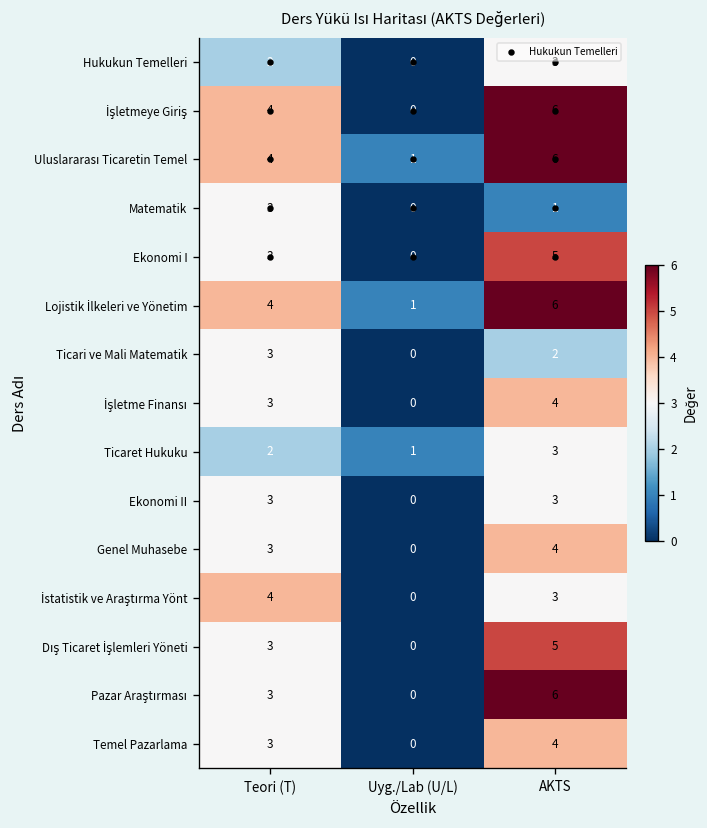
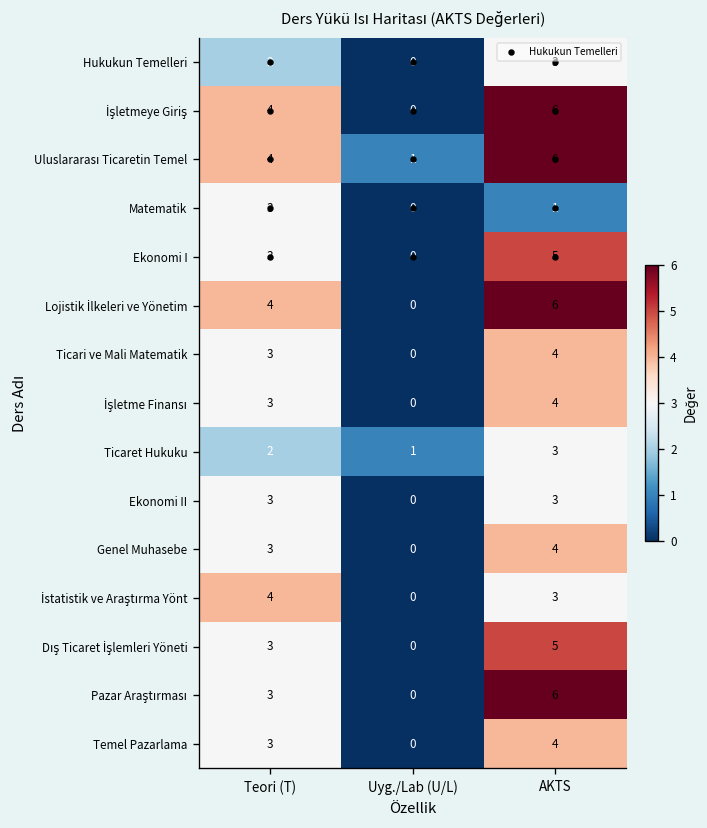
Lojistik İlkeleri ve Yönetim, Uyg./Lab (U/L): 1 -> 0
Ticari ve Mali Matematik, AKTS: 2 -> 4
